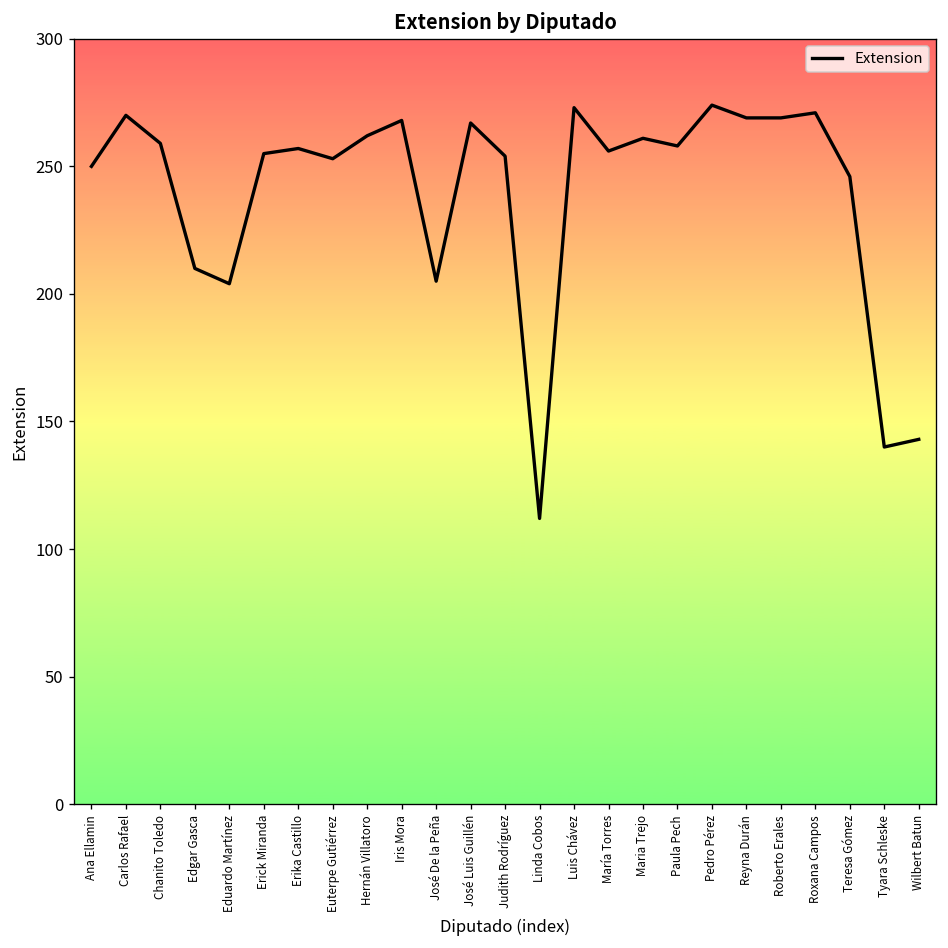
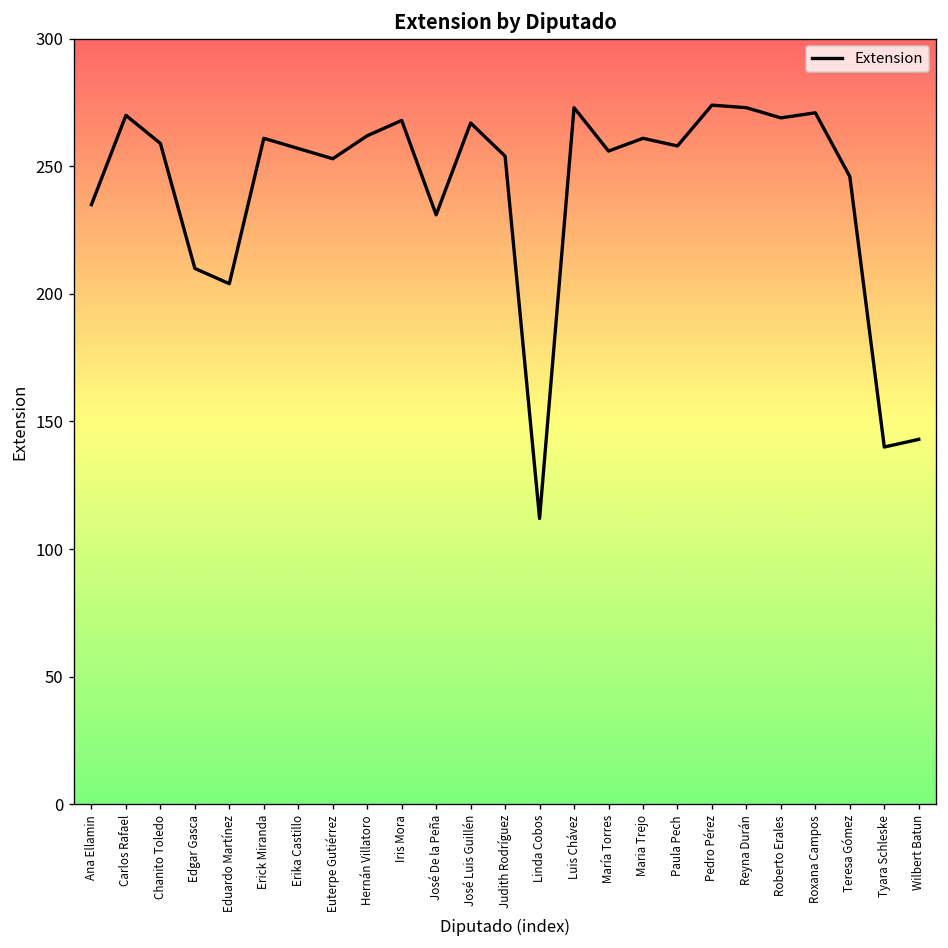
Ana Ellamin: 250 -> 235
Erick Miranda: 255 -> 261
José De la Peña: 205 -> 231
Reyna Durán: 269 -> 273
